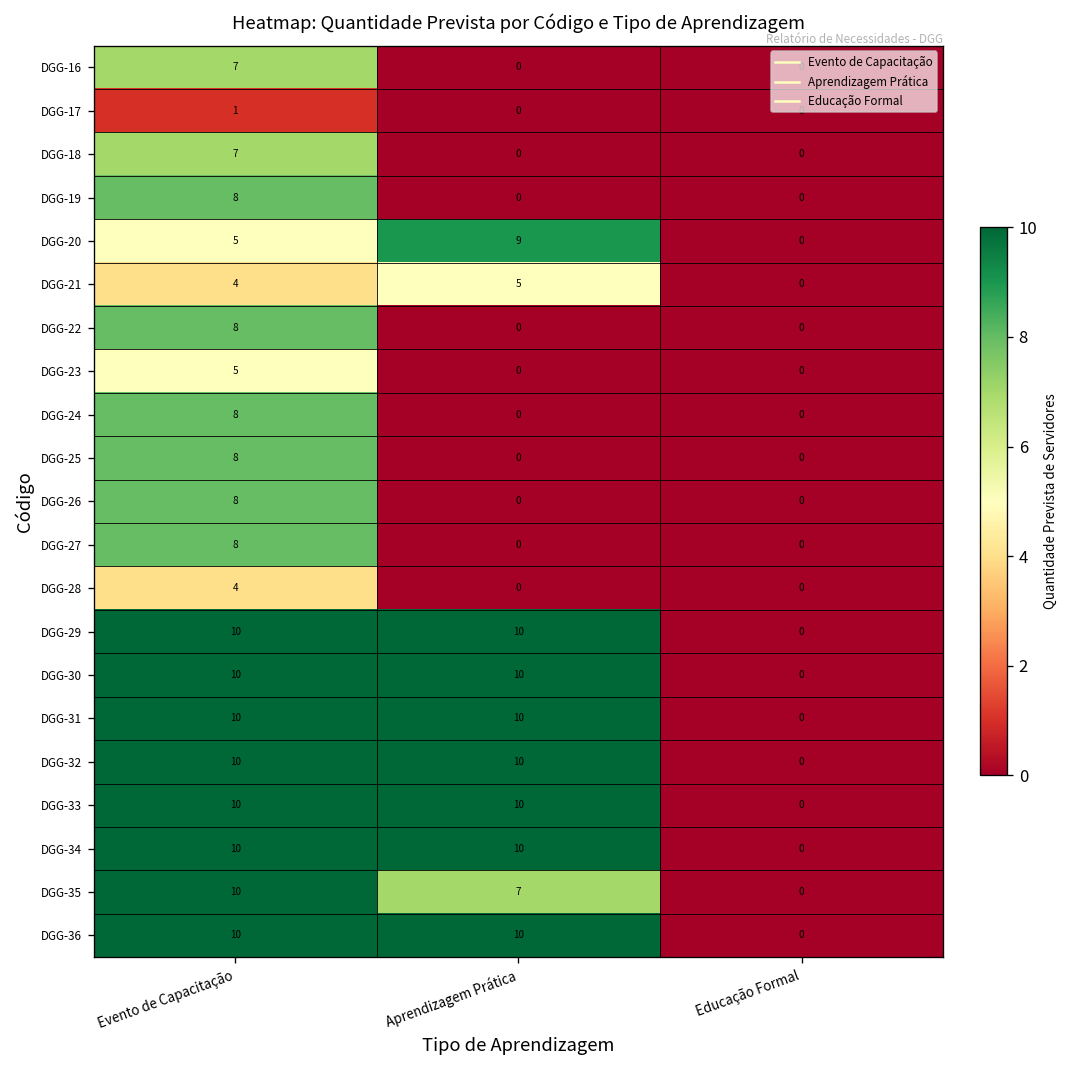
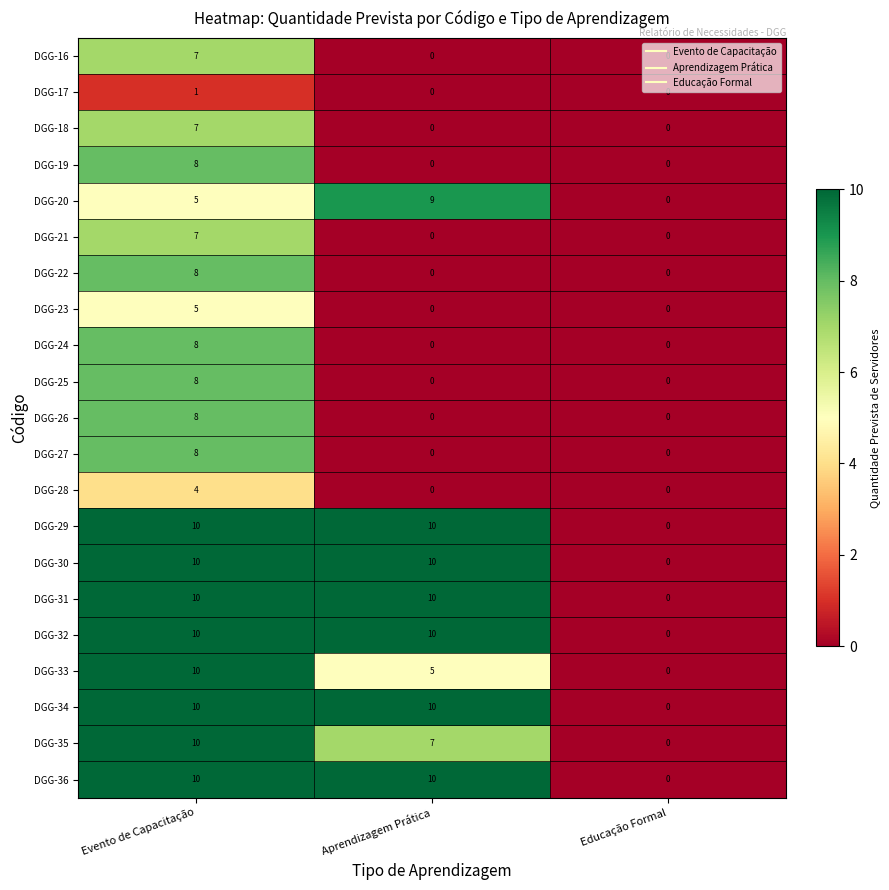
DGG-21, Evento de Capacitação: 4 -> 7
DGG-21, Aprendizagem Prática: 5 -> 0
DGG-33, Aprendizagem Prática: 10 -> 5
